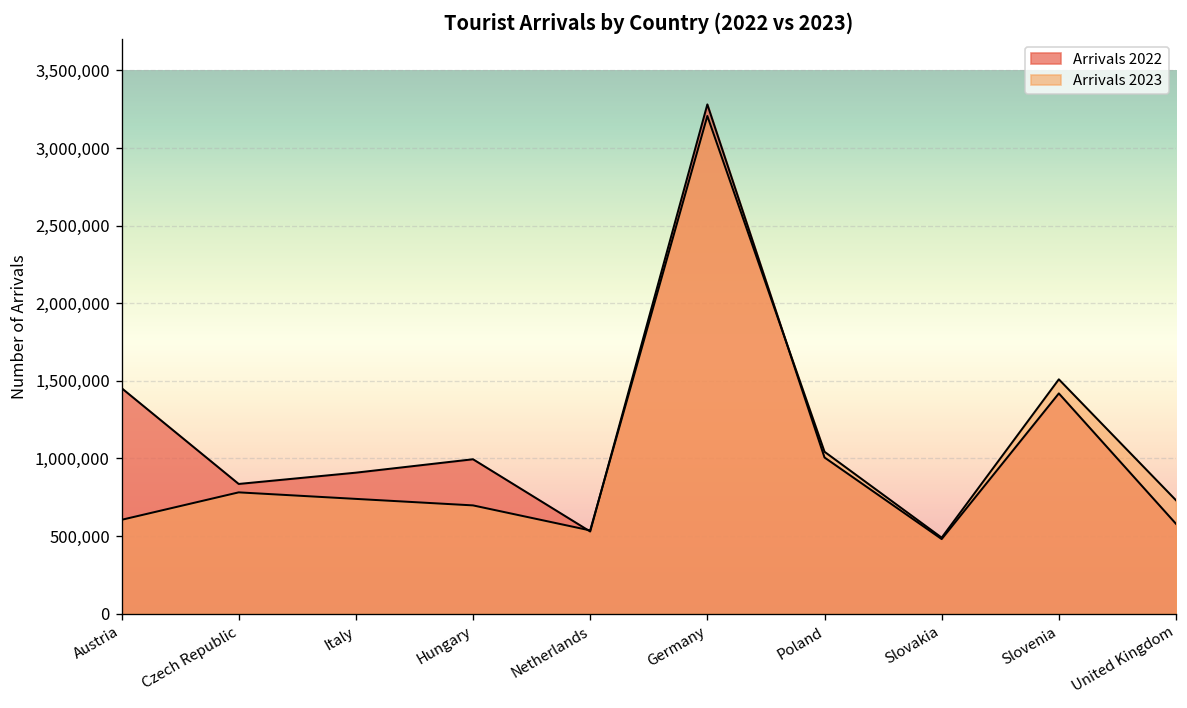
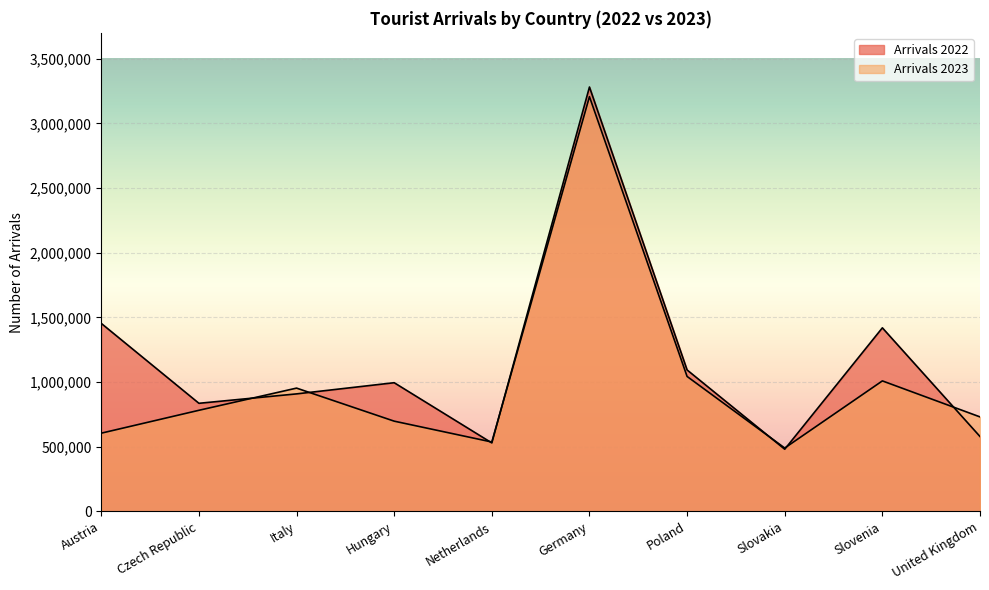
Arrivals 2023, Italy: 740,000 -> 950,000
Arrivals 2022, Poland: 1,010,000 -> 1,090,000
Arrivals 2023, Slovenia: 1,510,000 -> 1,010,000
